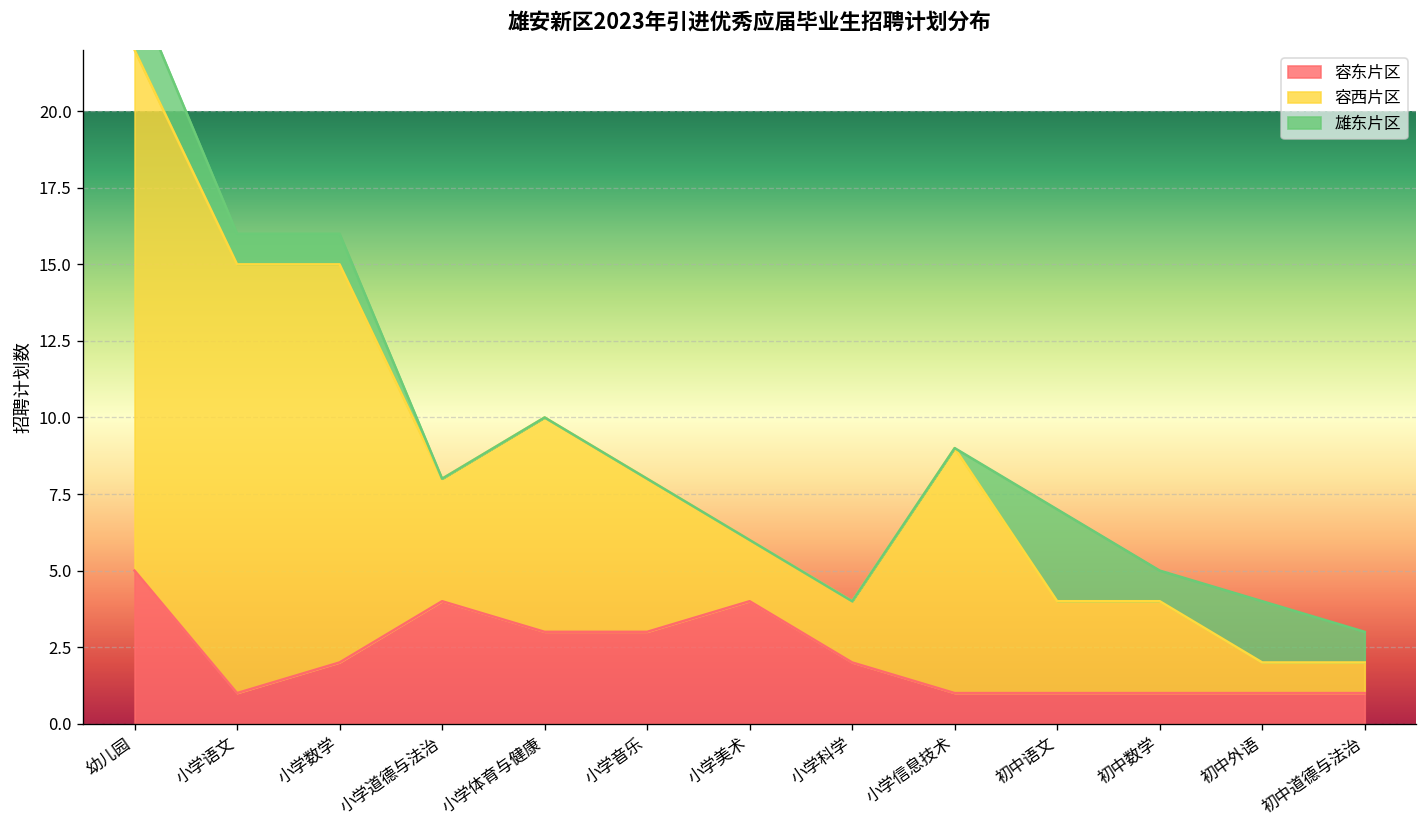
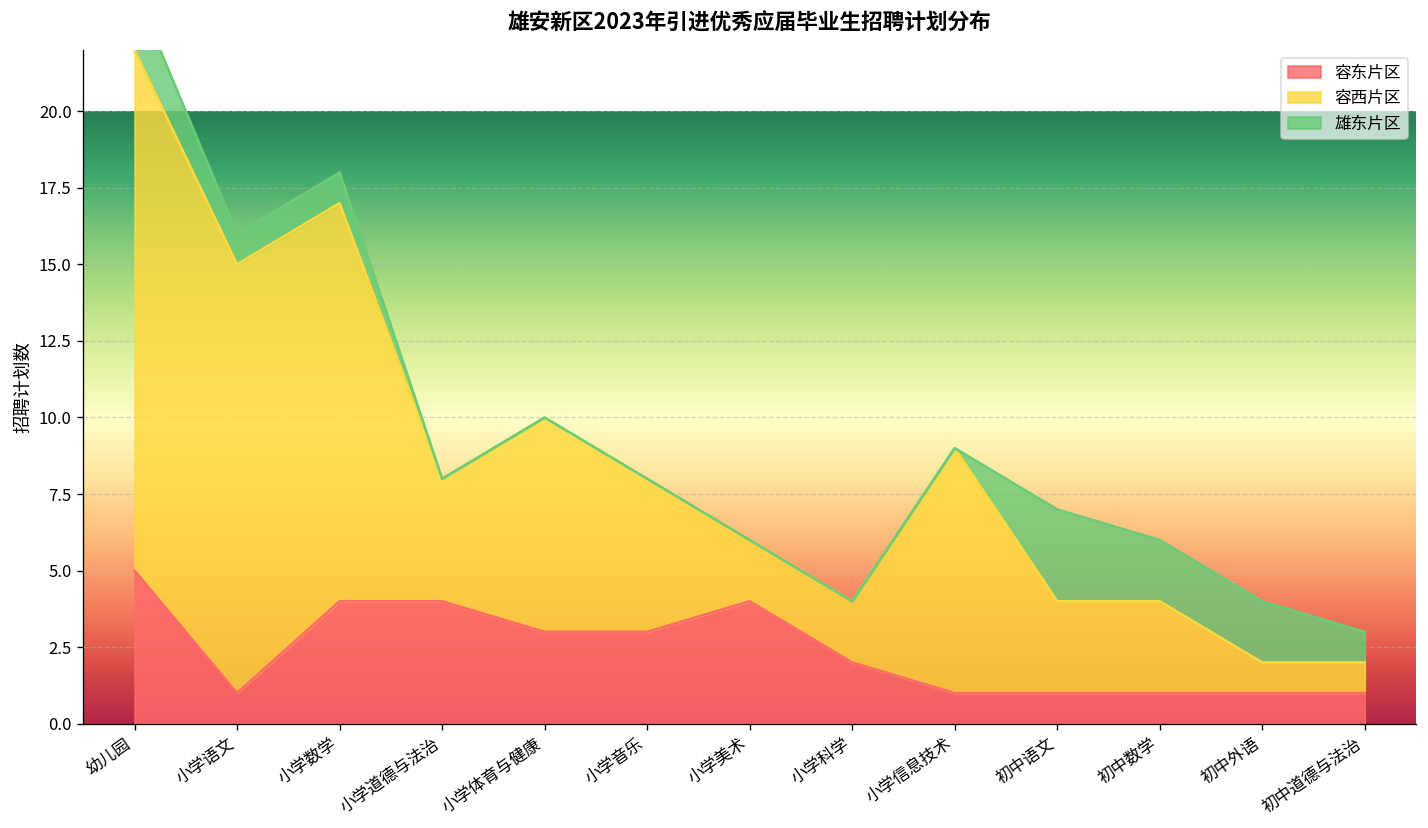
容东片区, 小学数学: 2 -> 4
雄东片区, 初中数学: 1 -> 2
